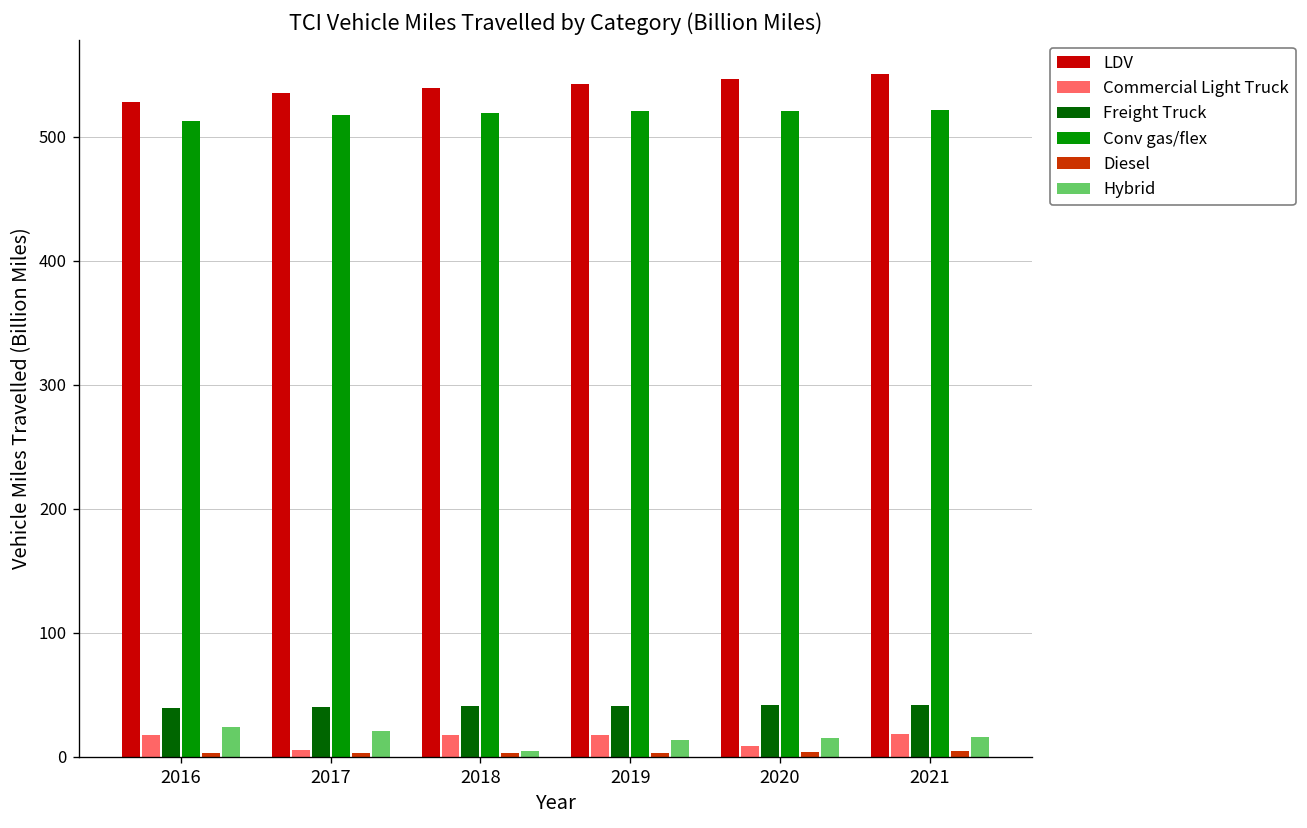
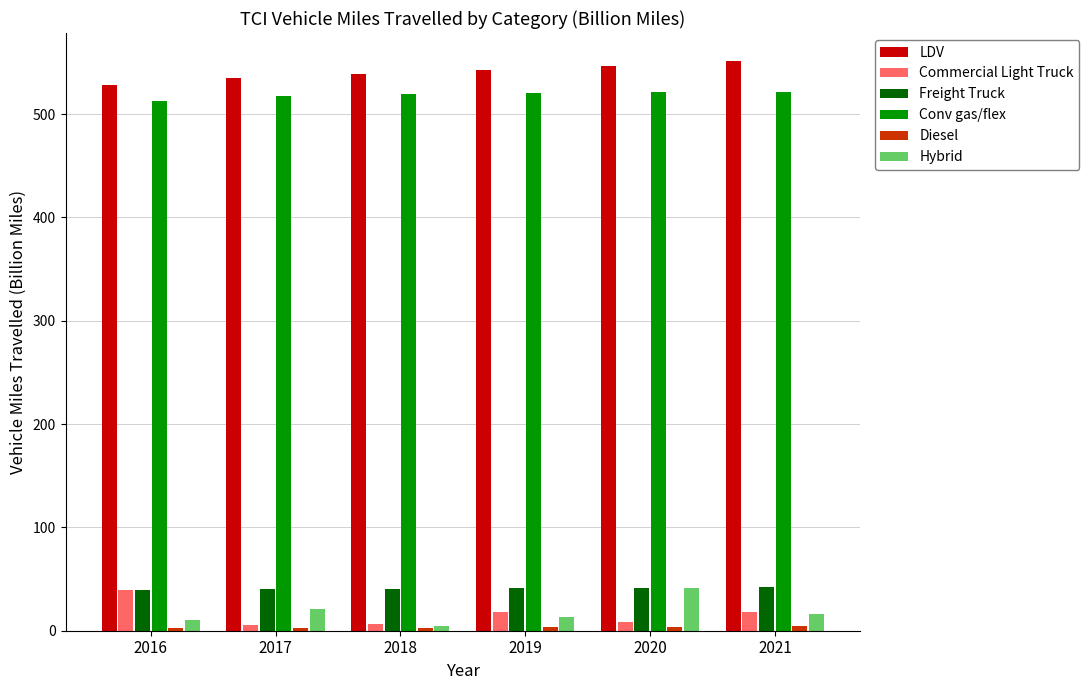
Commercial Light Truck, 2016: 17 -> 40
Hybrid, 2016: 24 -> 10
Commercial Light Truck, 2018: 18 -> 6
Hybrid, 2020: 15 -> 41
